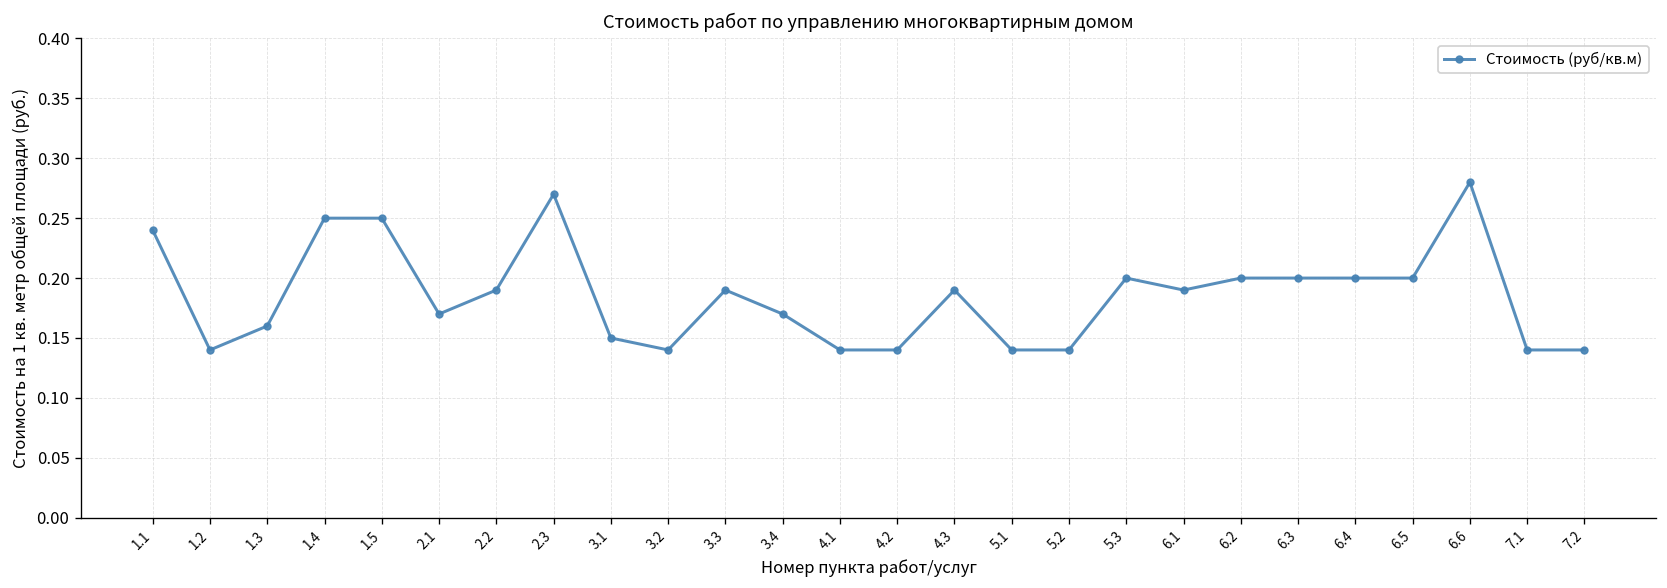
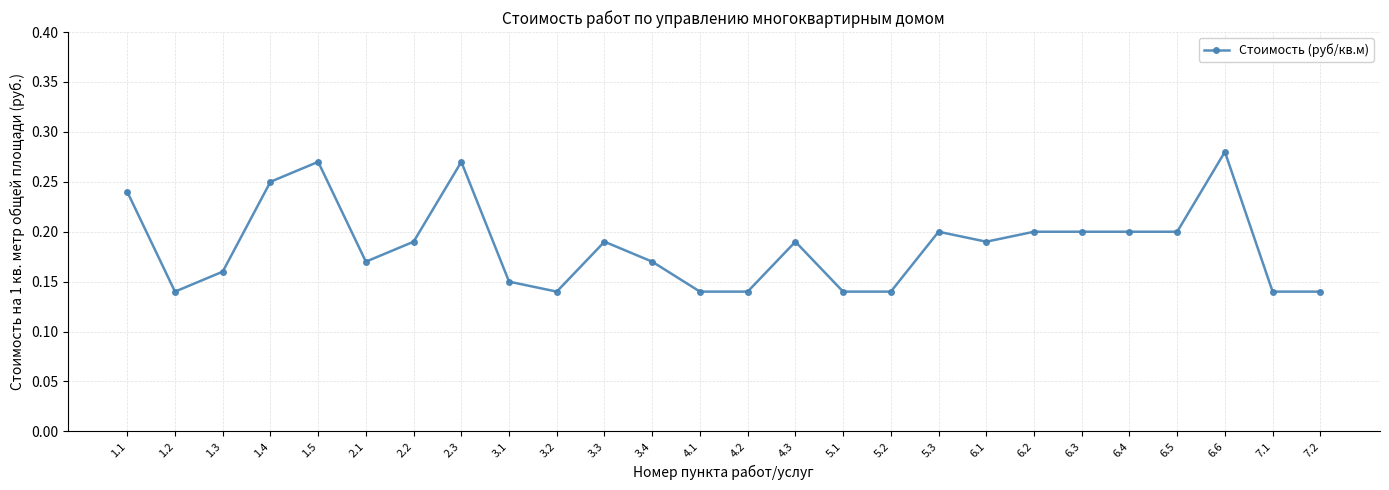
1.5: 0.25 -> 0.27
